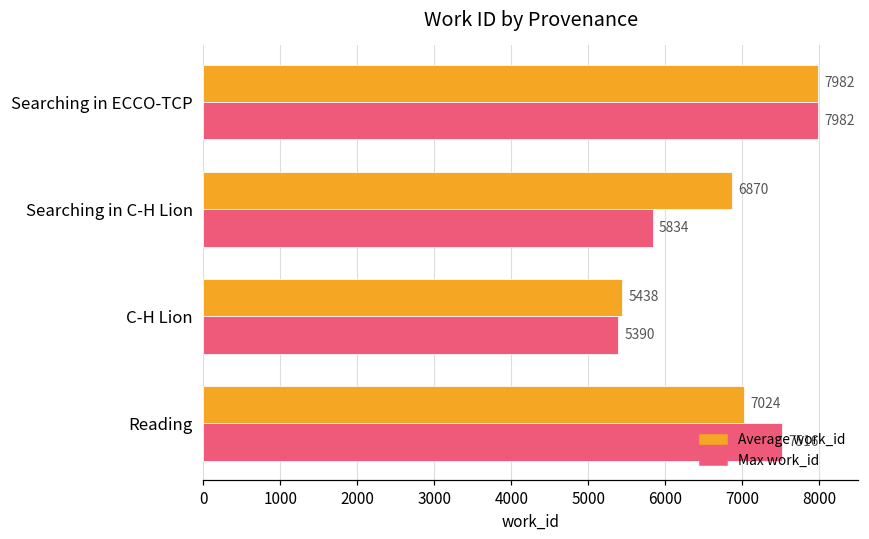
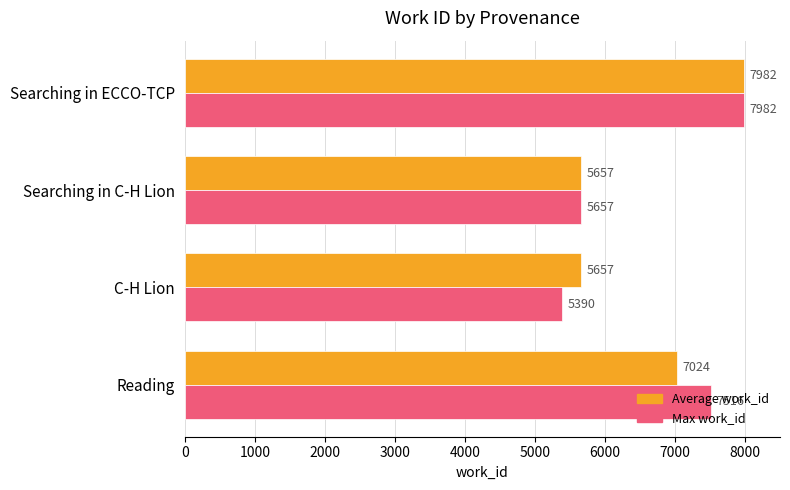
Average work_id, Searching in C-H Lion: 6870 -> 5657
Max work_id, Searching in C-H Lion: 5834 -> 5657
Average work_id, C-H Lion: 5438 -> 5657
